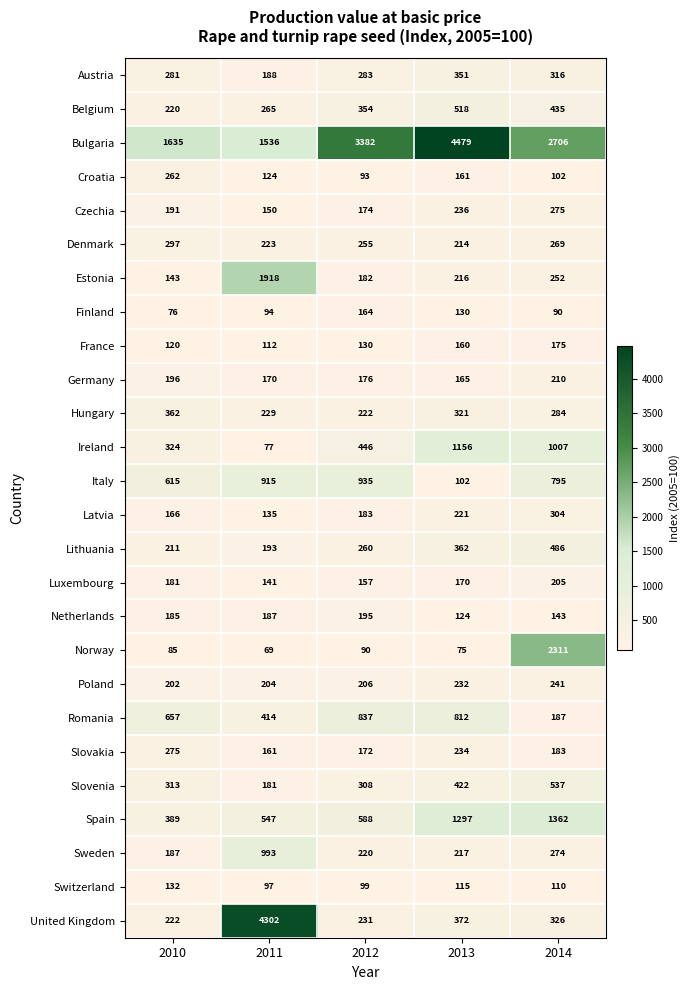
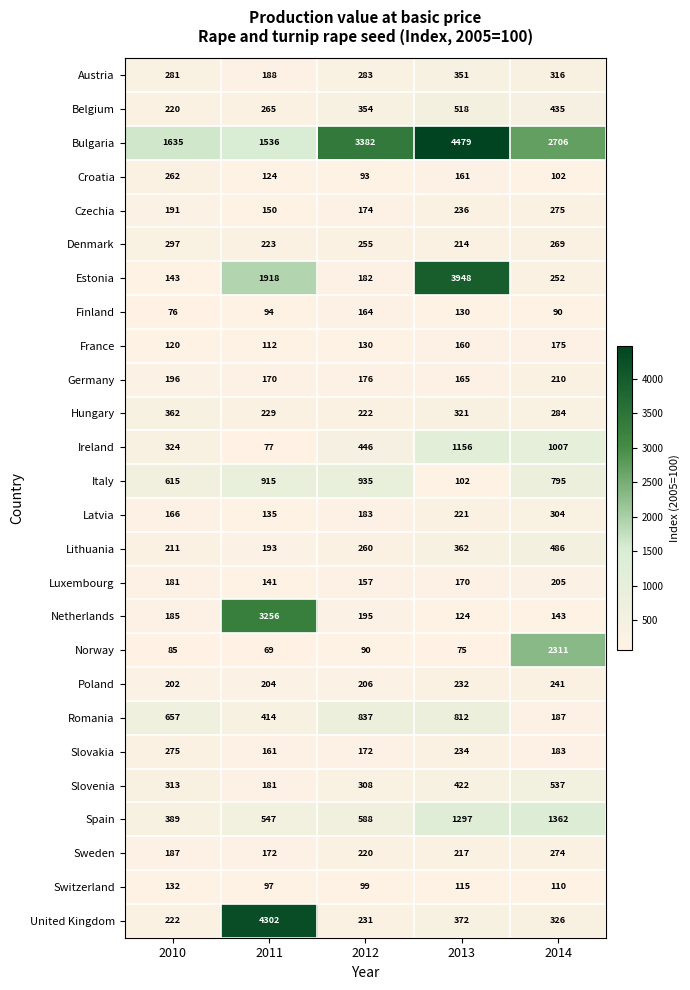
Estonia, 2013: 216 -> 3948
Netherlands, 2011: 187 -> 3256
Sweden, 2011: 993 -> 172
